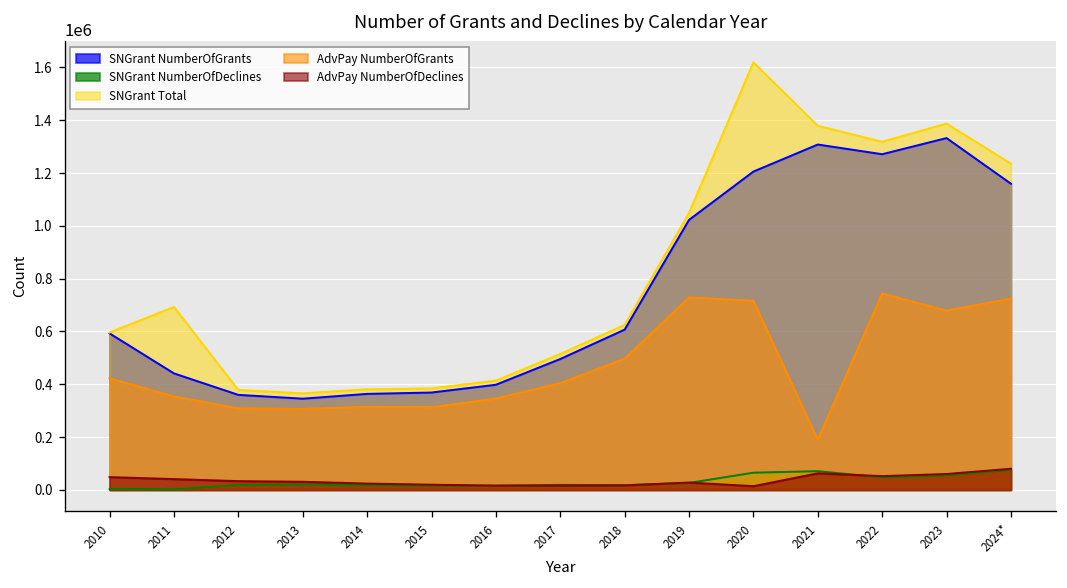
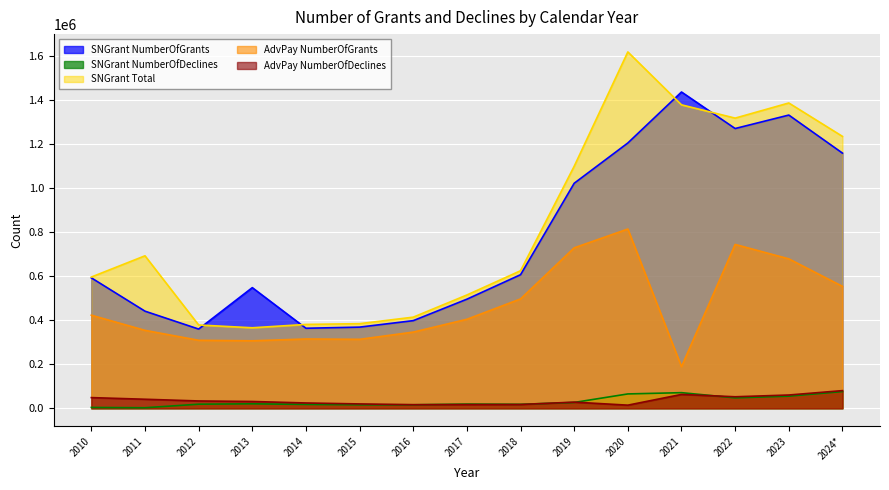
SNGrant NumberOfGrants, 2013: 350000 -> 550000
SNGrant Total, 2019: 1050000 -> 1100000
AdvPay NumberOfGrants, 2020: 720000 -> 810000
SNGrant NumberOfGrants, 2021: 1310000 -> 1440000
AdvPay NumberOfGrants, 2024*: 720000 -> 550000
